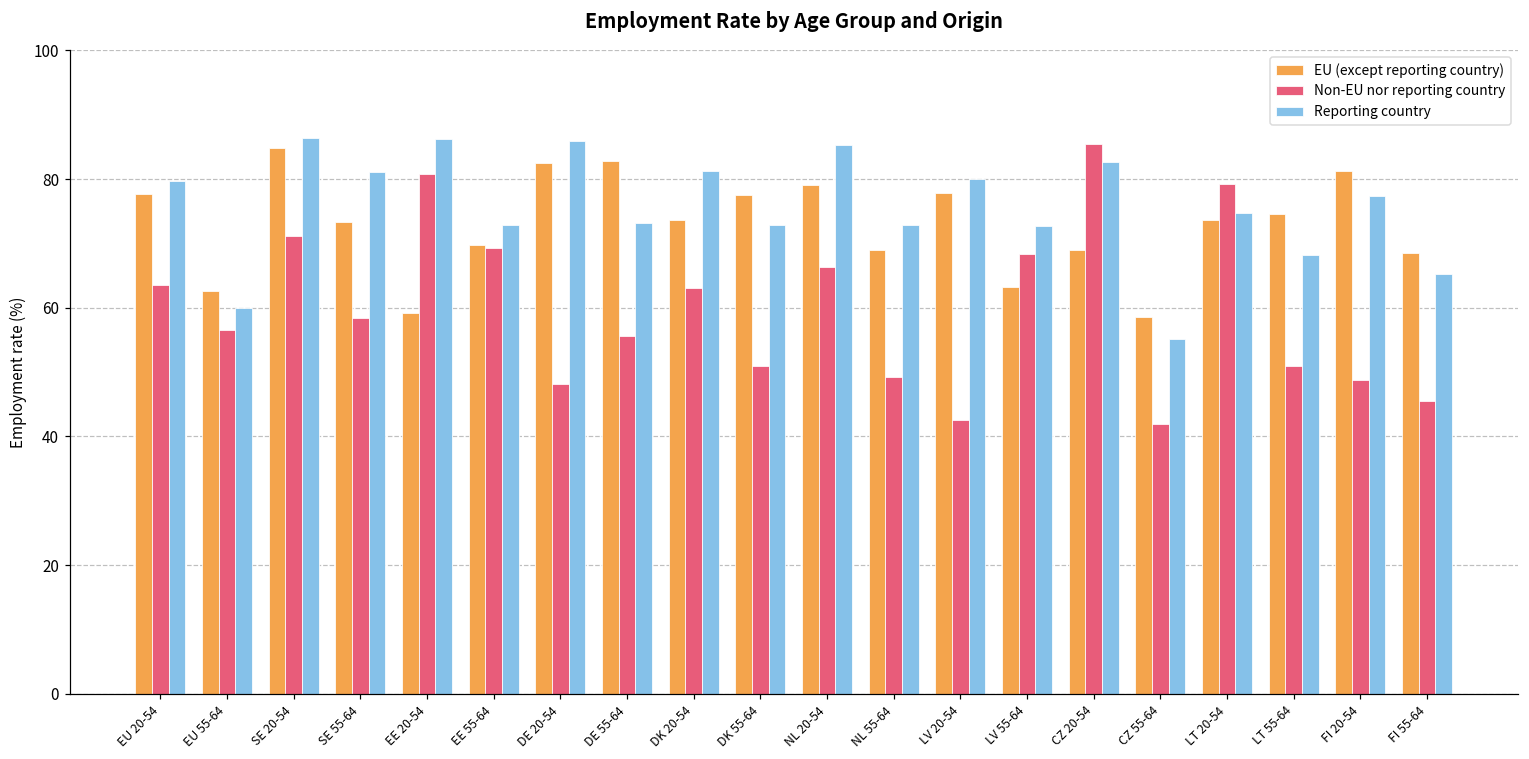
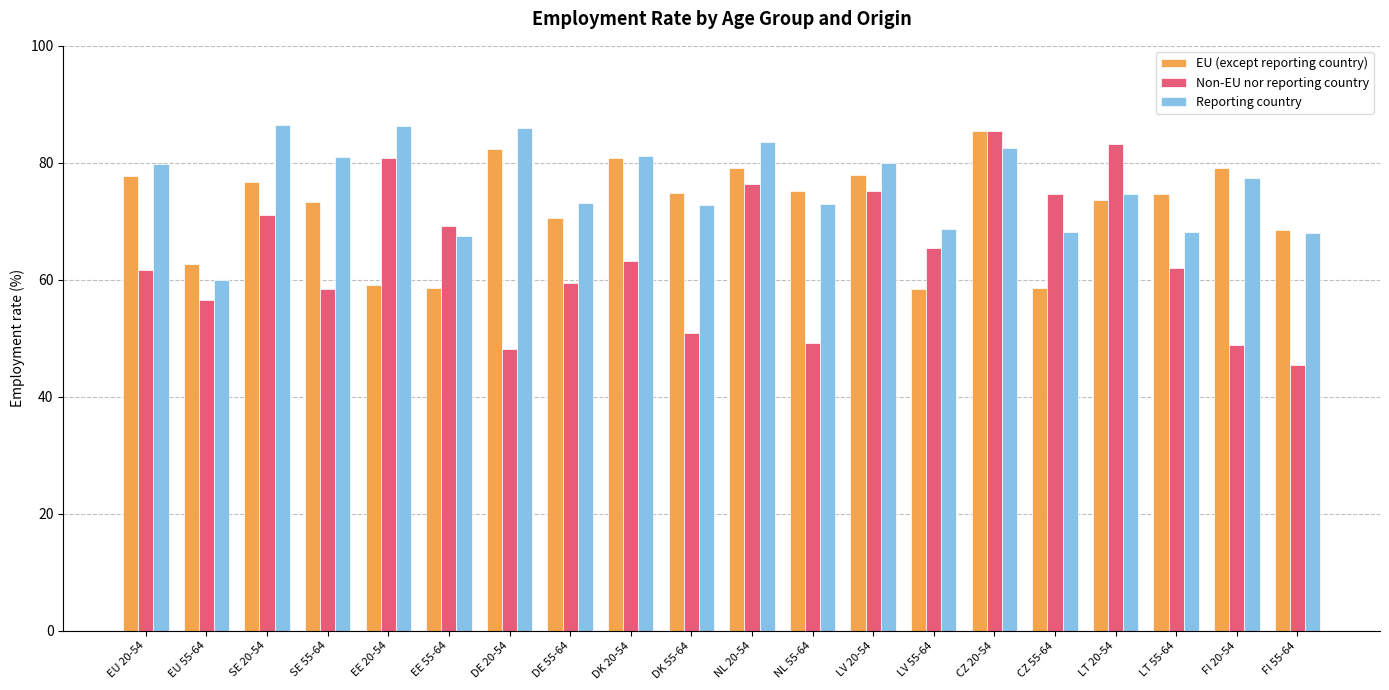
Non-EU nor reporting country, EU 20-54: 64 -> 62
EU (except reporting country), SE 20-54: 85 -> 77
EU (except reporting country), EE 55-64: 70 -> 59
Reporting country, EE 55-64: 73 -> 67
EU (except reporting country), DE 55-64: 83 -> 71
Non-EU nor reporting country, DE 55-64: 56 -> 59
EU (except reporting country), DK 20-54: 74 -> 81
EU (except reporting country), DK 55-64: 78 -> 75
Non-EU nor reporting country, NL 20-54: 66 -> 76
Reporting country, NL 20-54: 85 -> 84
EU (except reporting country), NL 55-64: 69 -> 75
Non-EU nor reporting country, LV 20-54: 42 -> 75
EU (except reporting country), LV 55-64: 63 -> 58
Non-EU nor reporting country, LV 55-64: 68 -> 65
Reporting country, LV 55-64: 73 -> 69
EU (except reporting country), CZ 20-54: 69 -> 85
Non-EU nor reporting country, CZ 55-64: 42 -> 75
Reporting country, CZ 55-64: 55 -> 68
Non-EU nor reporting country, LT 20-54: 79 -> 83
Non-EU nor reporting country, LT 55-64: 51 -> 62
EU (except reporting country), FI 20-54: 81 -> 79
Reporting country, FI 55-64: 65 -> 68
